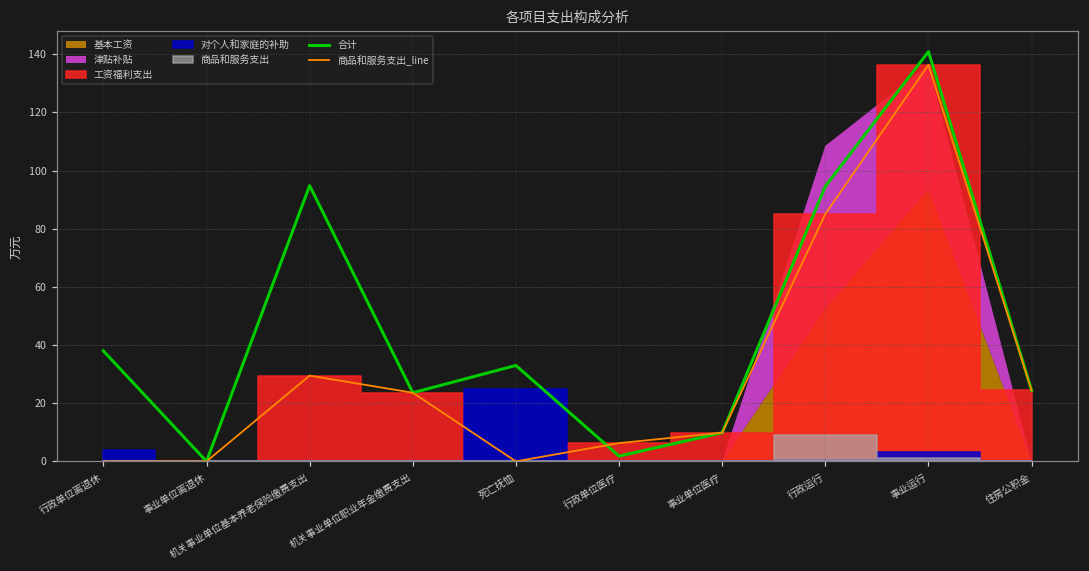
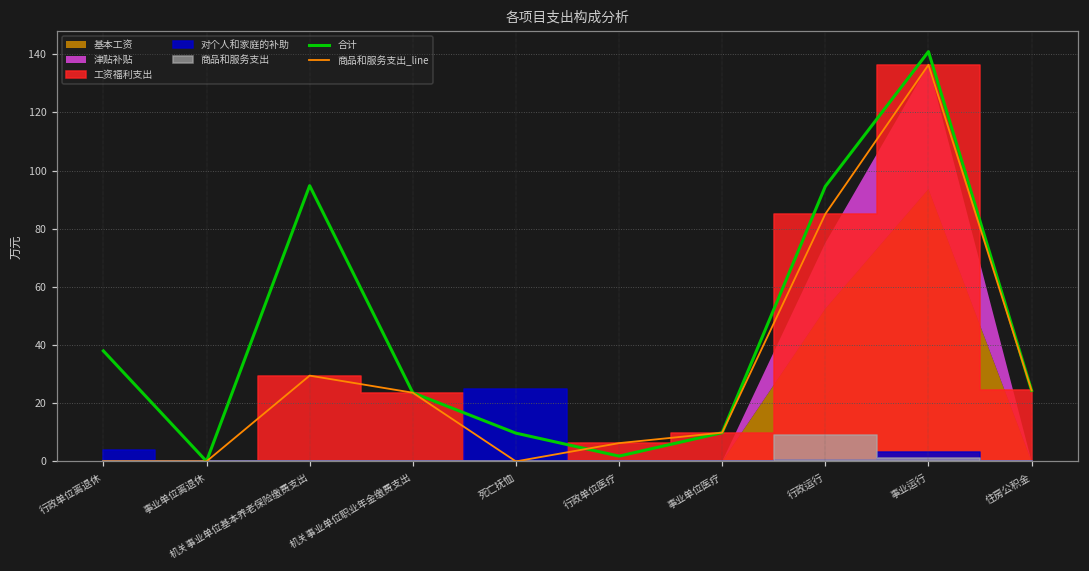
合计, 死亡抚恤: 33 -> 10
津贴补贴, 行政运行: 56 -> 23
